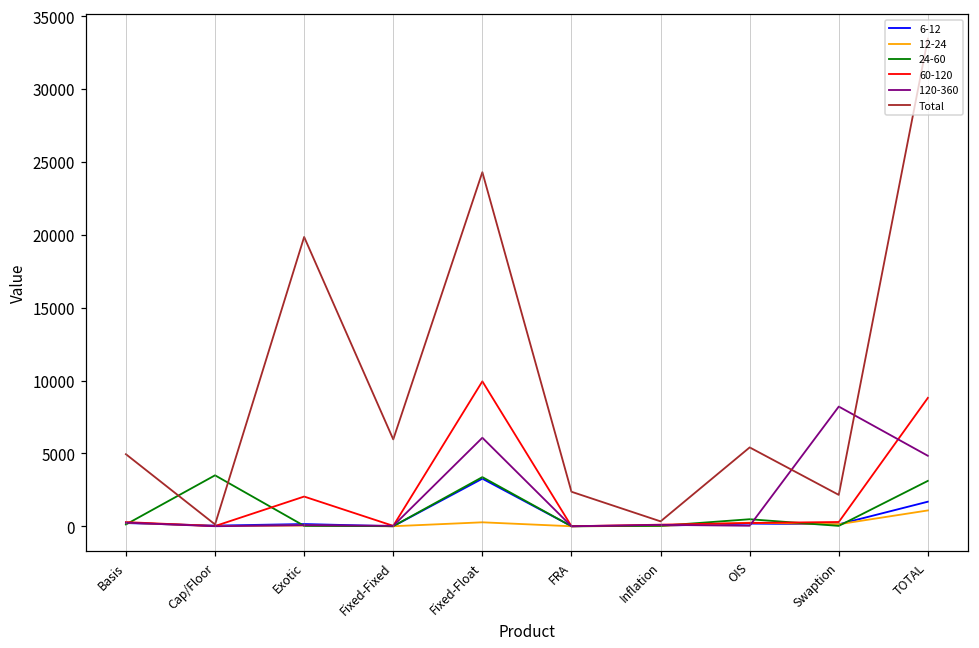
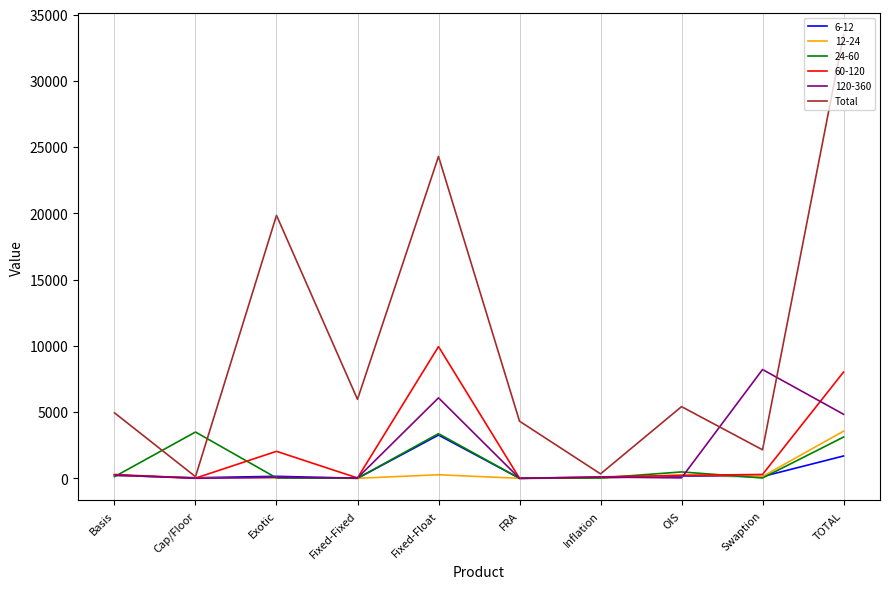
Total, FRA: 2400 -> 4300
12-24, TOTAL: 1100 -> 3600
60-120, TOTAL: 8800 -> 8000
